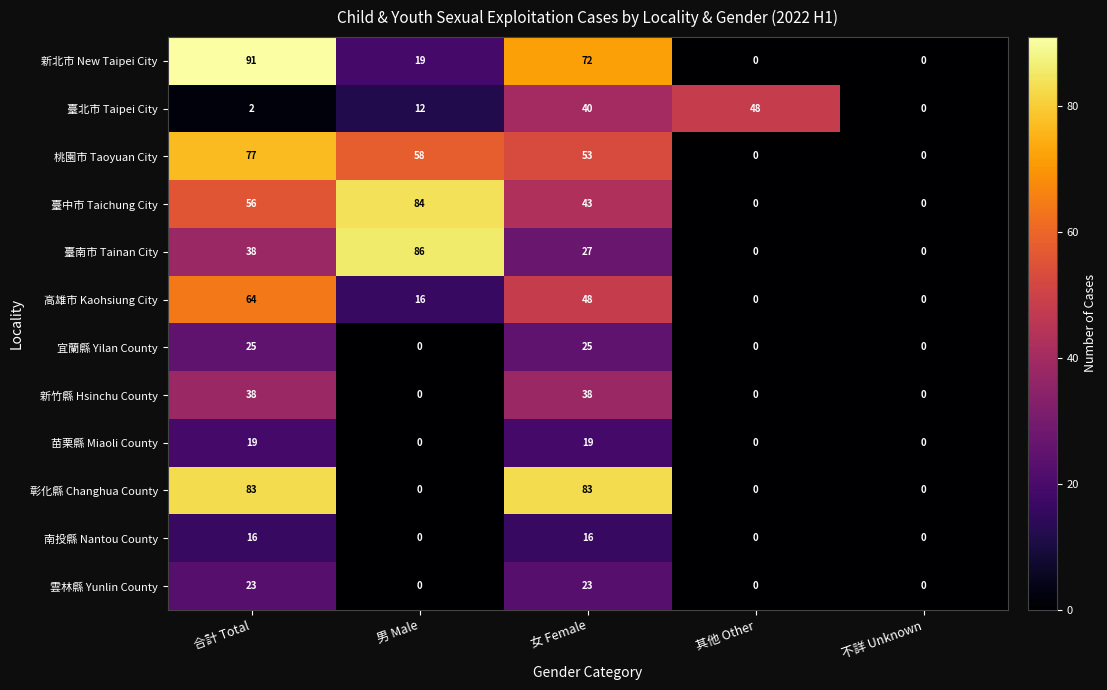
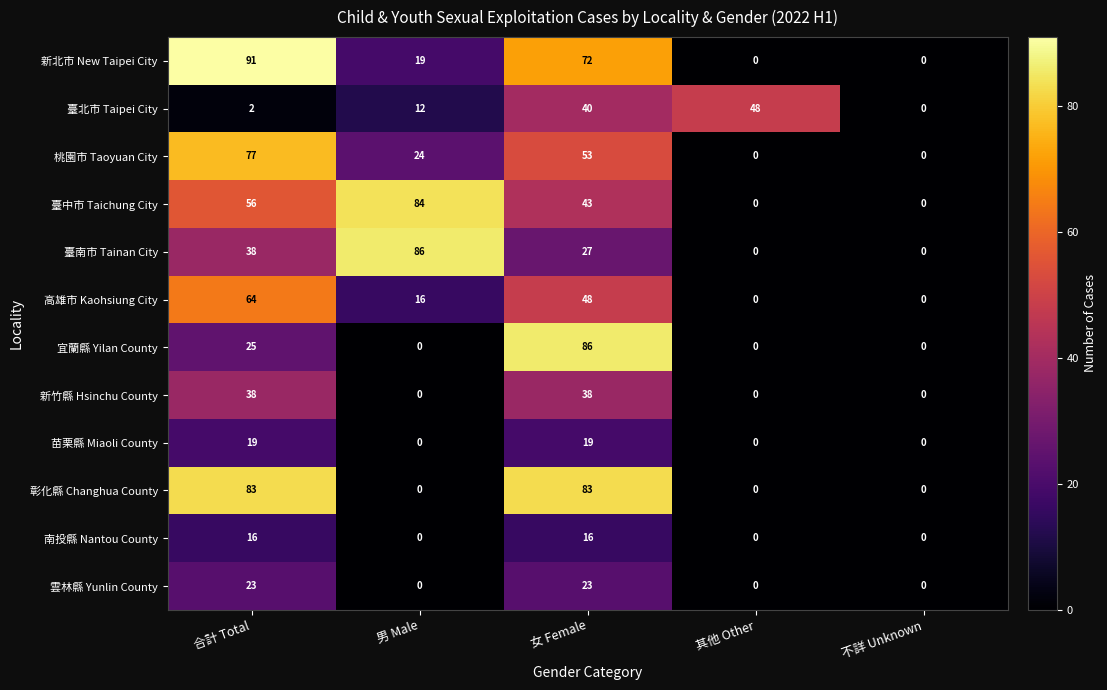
桃園市 Taoyuan City, 男 Male: 58 -> 24
宜蘭縣 Yilan County, 女 Female: 25 -> 86
